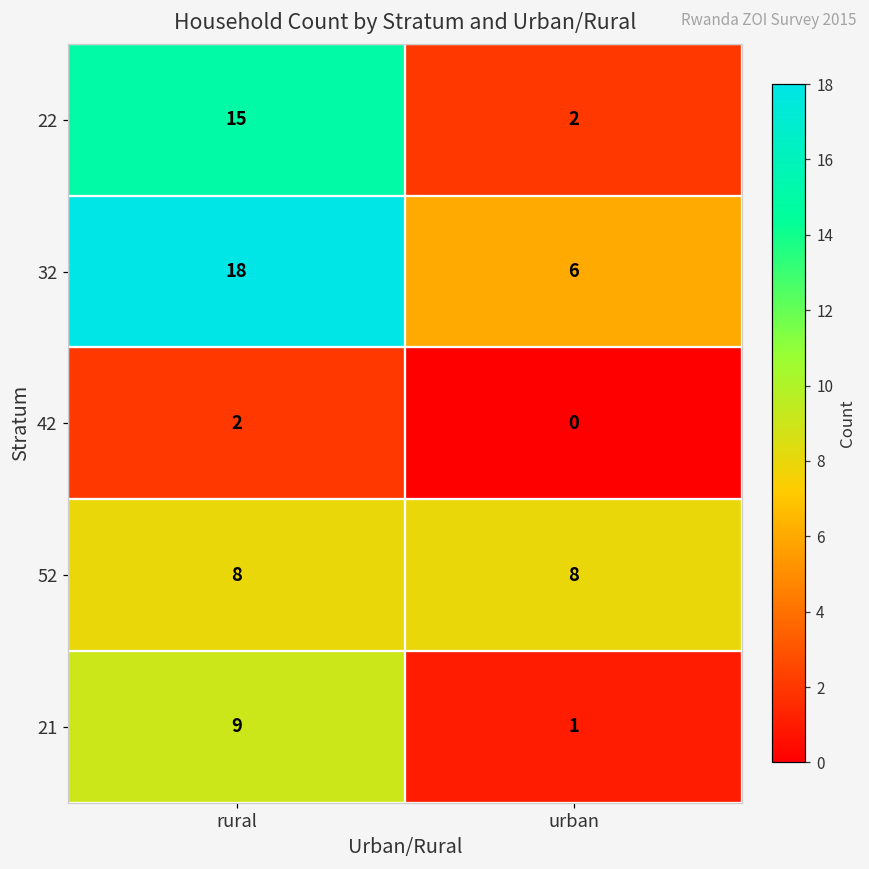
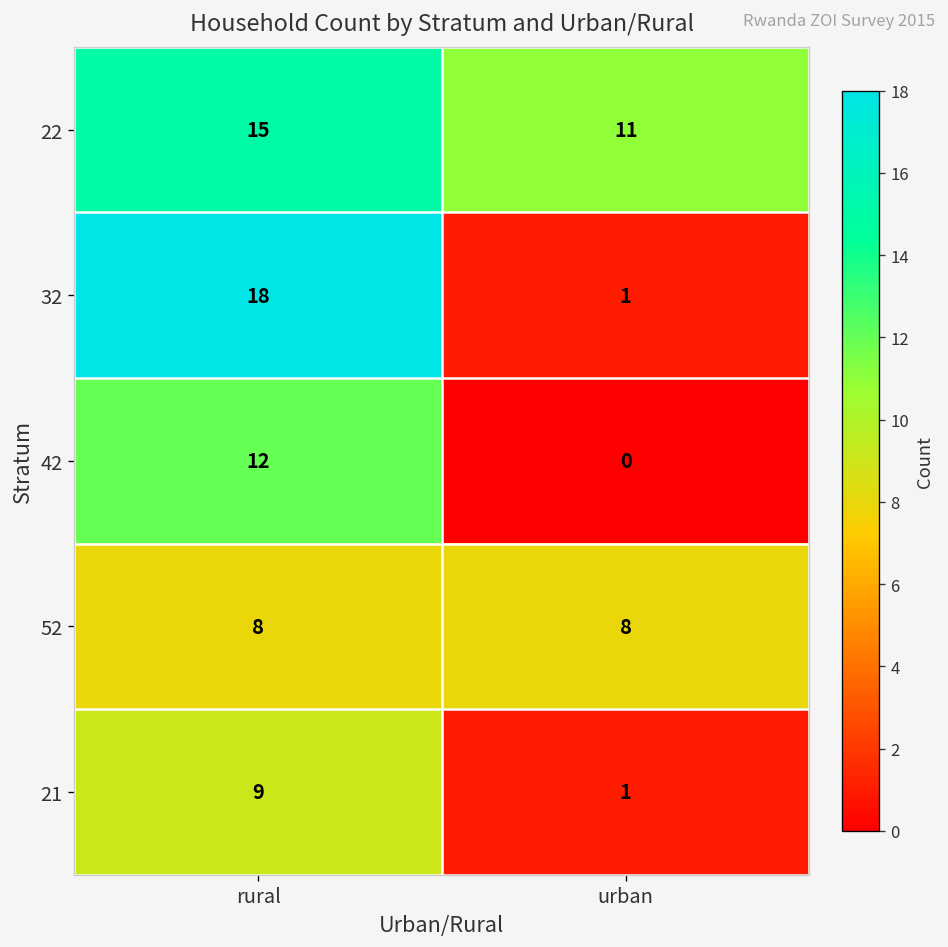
22, urban: 2 -> 11
32, urban: 6 -> 1
42, rural: 2 -> 12
